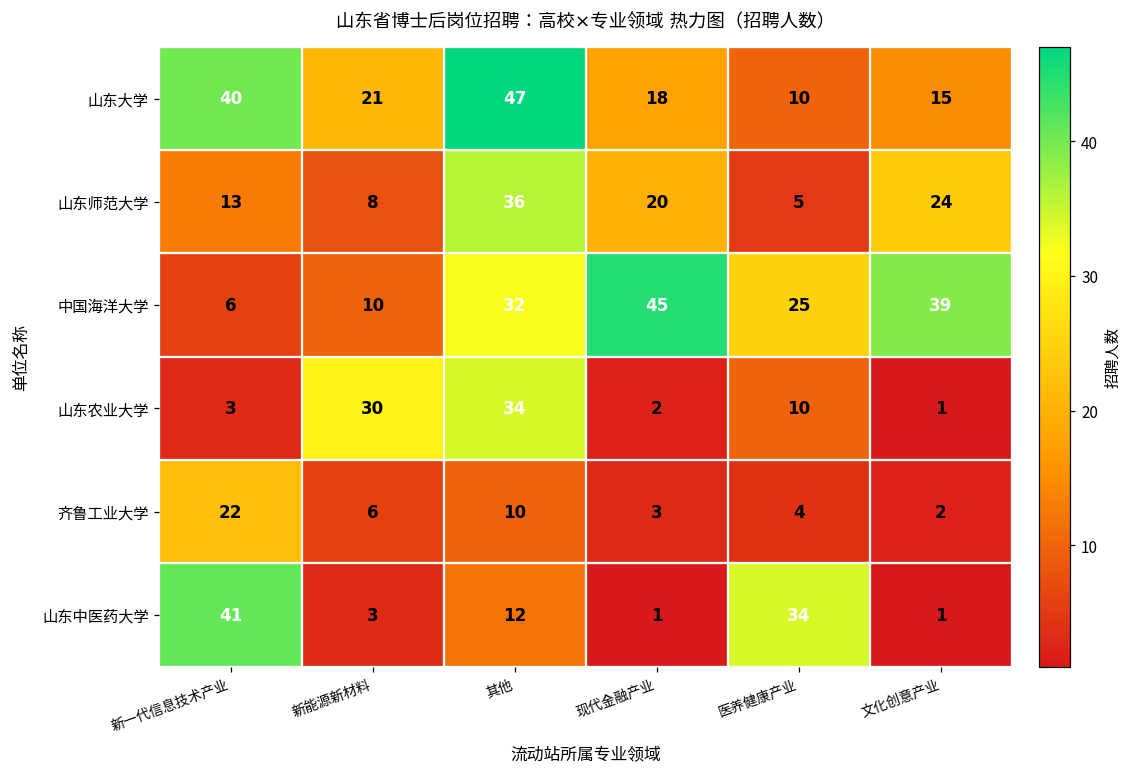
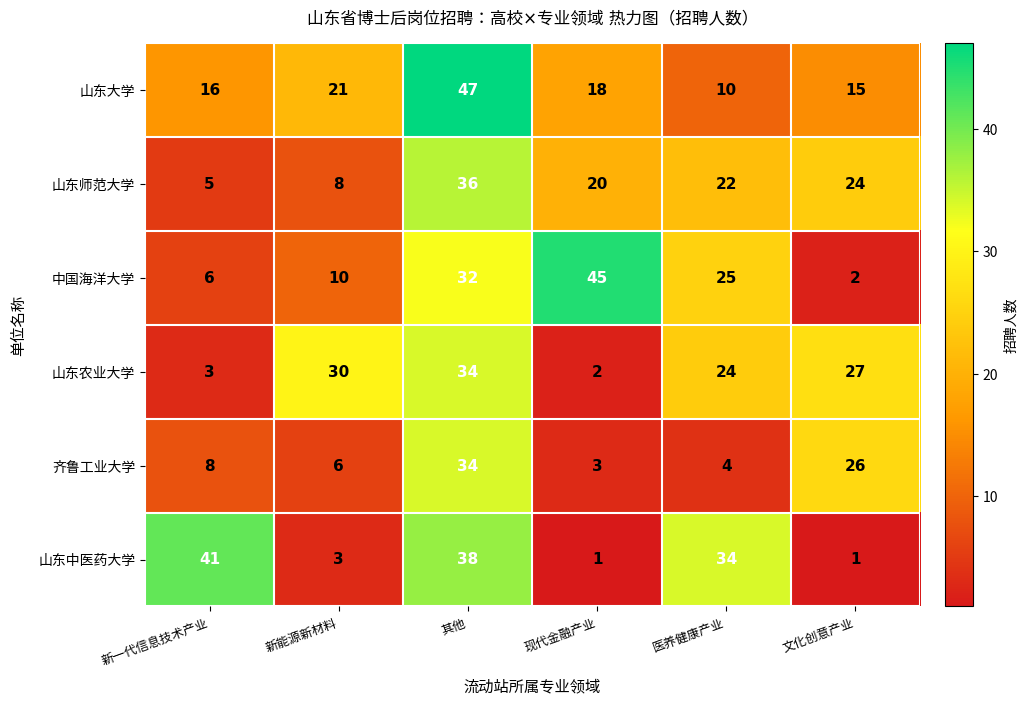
山东大学, 新一代信息技术产业: 40 -> 16
山东师范大学, 新一代信息技术产业: 13 -> 5
山东师范大学, 医养健康产业: 5 -> 22
中国海洋大学, 文化创意产业: 39 -> 2
山东农业大学, 医养健康产业: 10 -> 24
山东农业大学, 文化创意产业: 1 -> 27
齐鲁工业大学, 新一代信息技术产业: 22 -> 8
齐鲁工业大学, 其他: 10 -> 34
齐鲁工业大学, 文化创意产业: 2 -> 26
山东中医药大学, 其他: 12 -> 38
